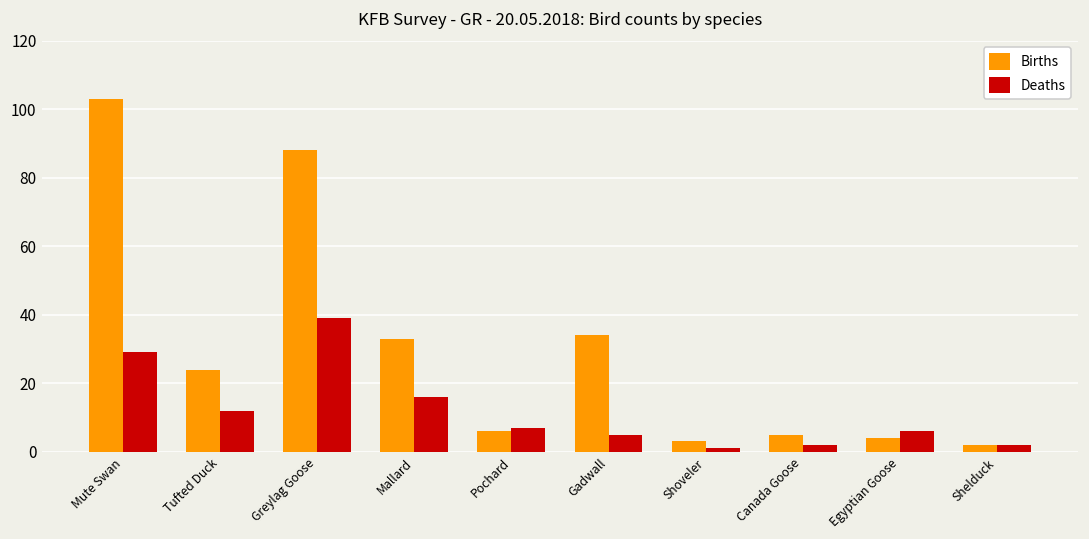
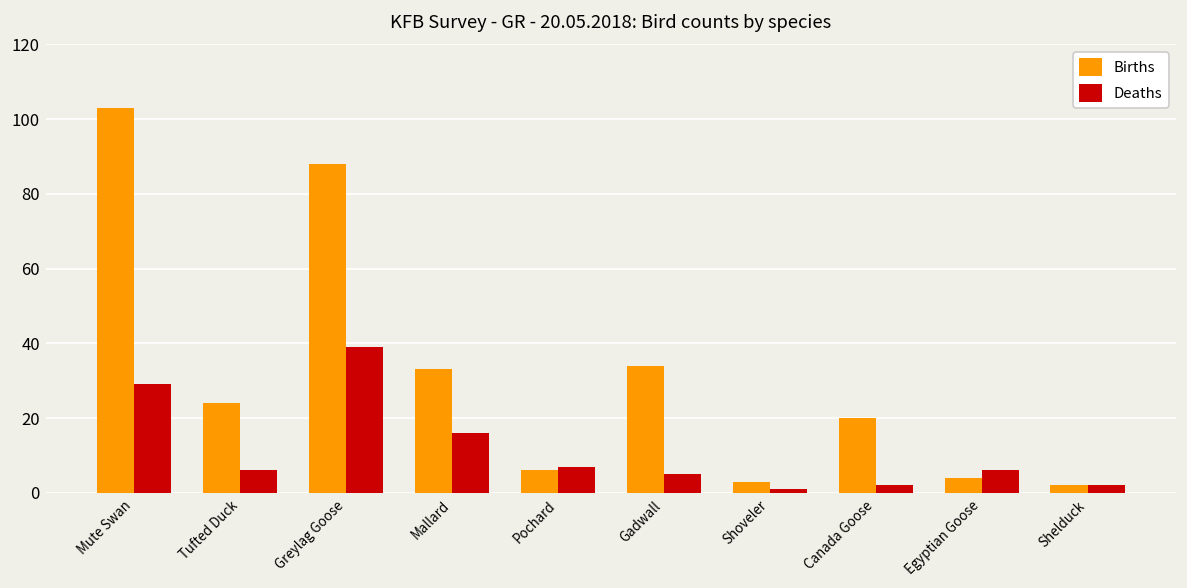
Deaths, Tufted Duck: 12 -> 6
Births, Canada Goose: 5 -> 20
